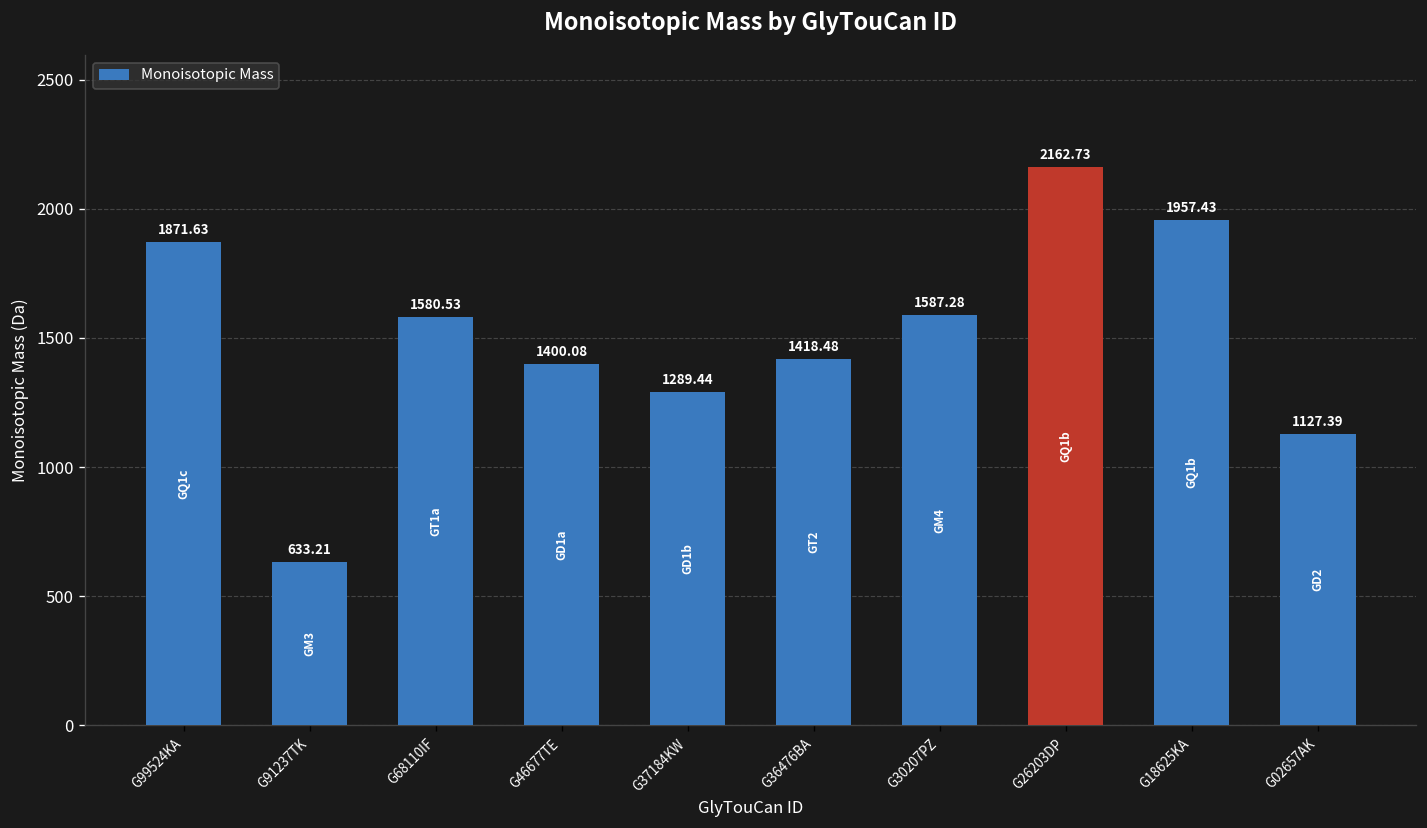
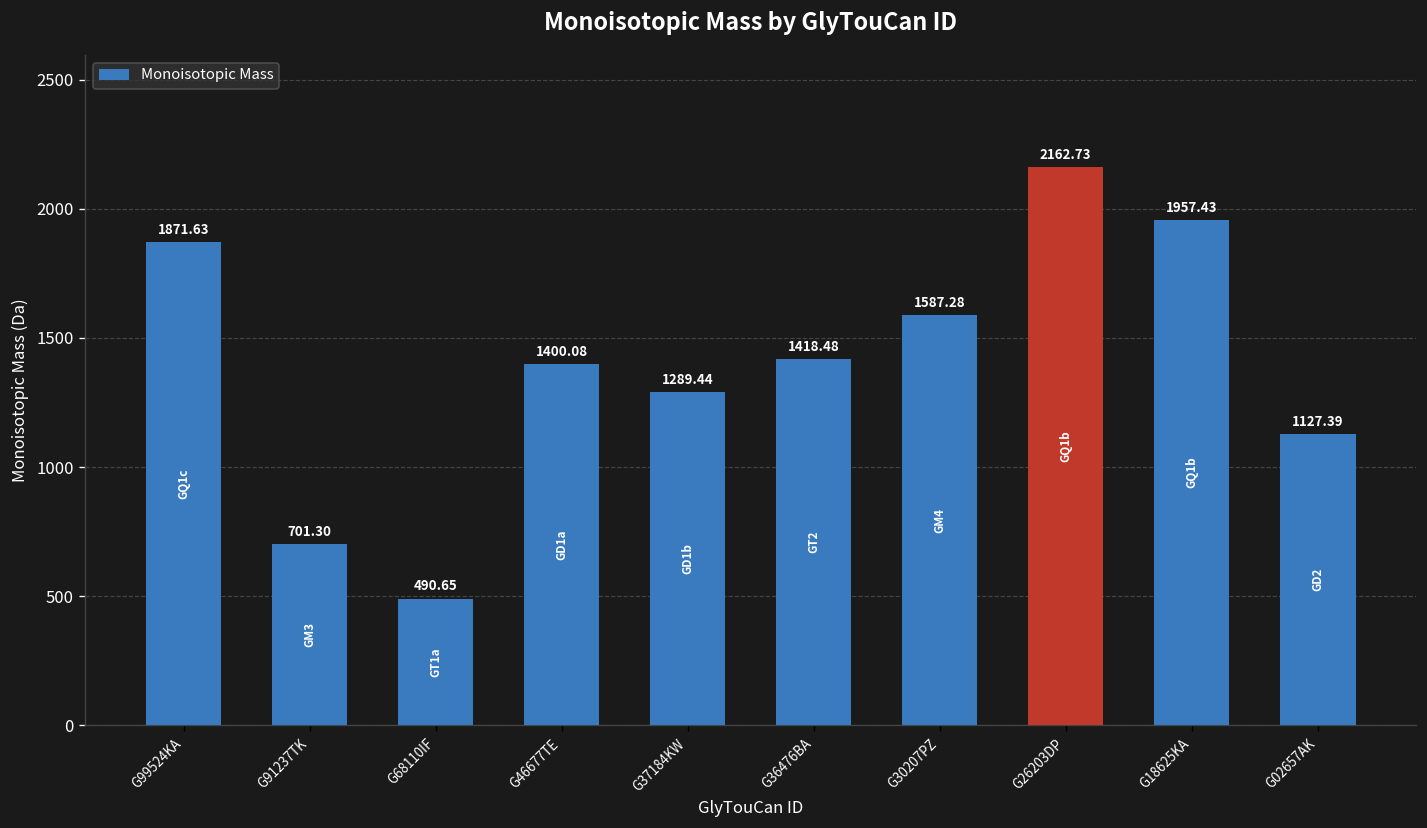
G91237TK: 633.21 -> 701.30
G68110IF: 1580.53 -> 490.65
